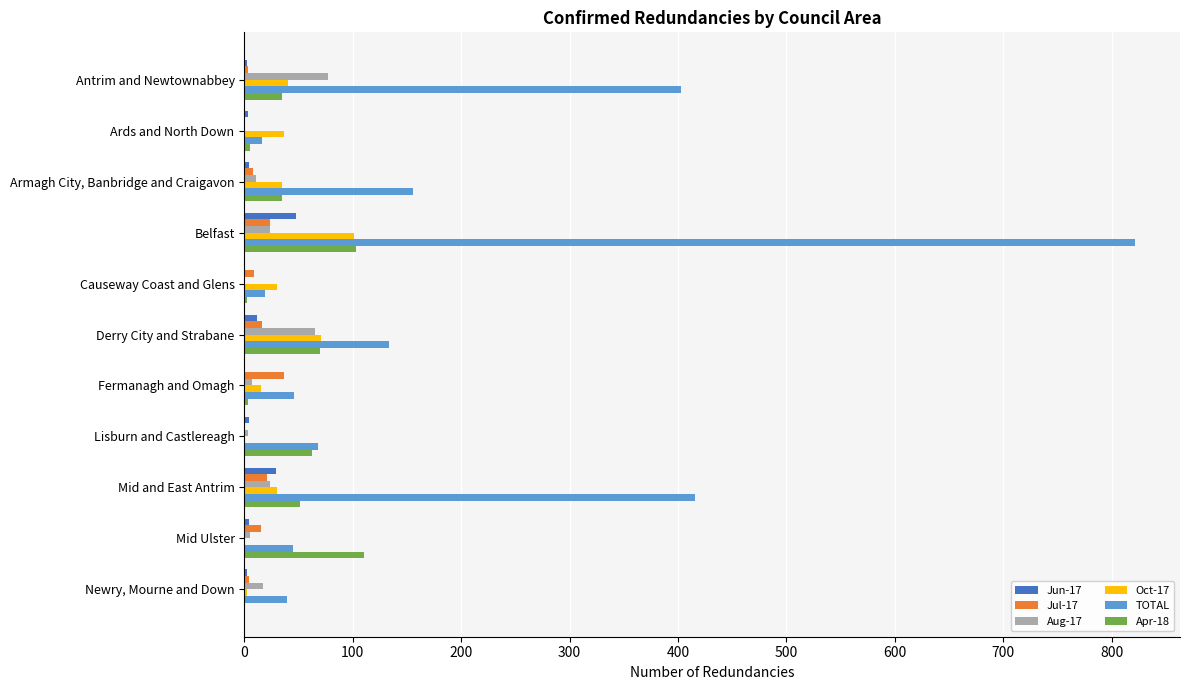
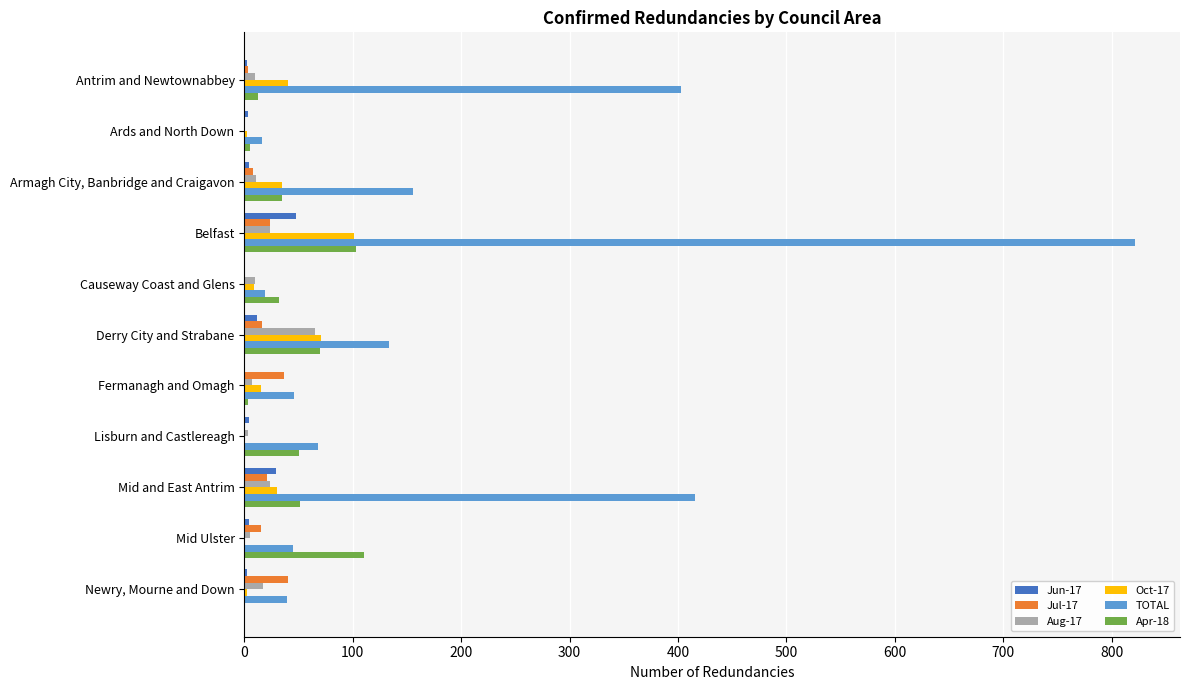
Aug-17, Antrim and Newtownabbey: 77 -> 10
Apr-18, Antrim and Newtownabbey: 35 -> 13
Oct-17, Ards and North Down: 37 -> 2
Jul-17, Causeway Coast and Glens: 9 -> 1
Aug-17, Causeway Coast and Glens: 1 -> 10
Oct-17, Causeway Coast and Glens: 30 -> 9
Apr-18, Causeway Coast and Glens: 2 -> 32
Apr-18, Lisburn and Castlereagh: 62 -> 50
Jul-17, Newry, Mourne and Down: 4 -> 40
